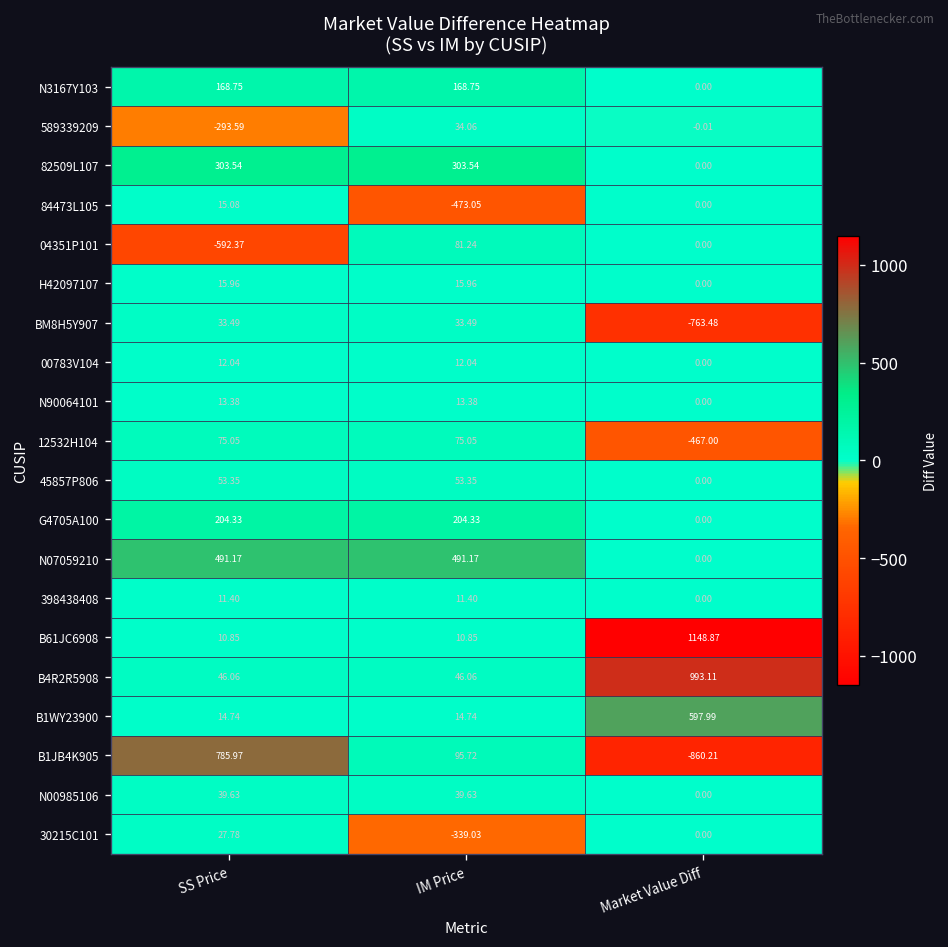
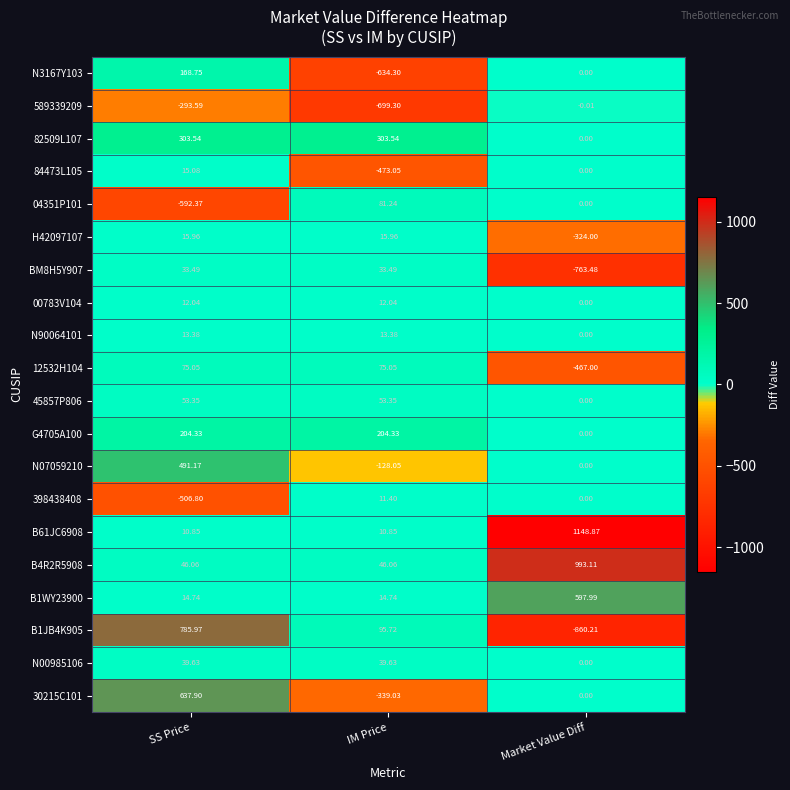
N3167Y103, IM Price: 168.75 -> -634.30
589339209, IM Price: 34.06 -> -699.30
H42097107, Market Value Diff: 0.00 -> -324.00
N07059210, IM Price: 491.17 -> -128.05
398438408, SS Price: 11.40 -> -506.80
30215C101, SS Price: 27.78 -> 637.90
